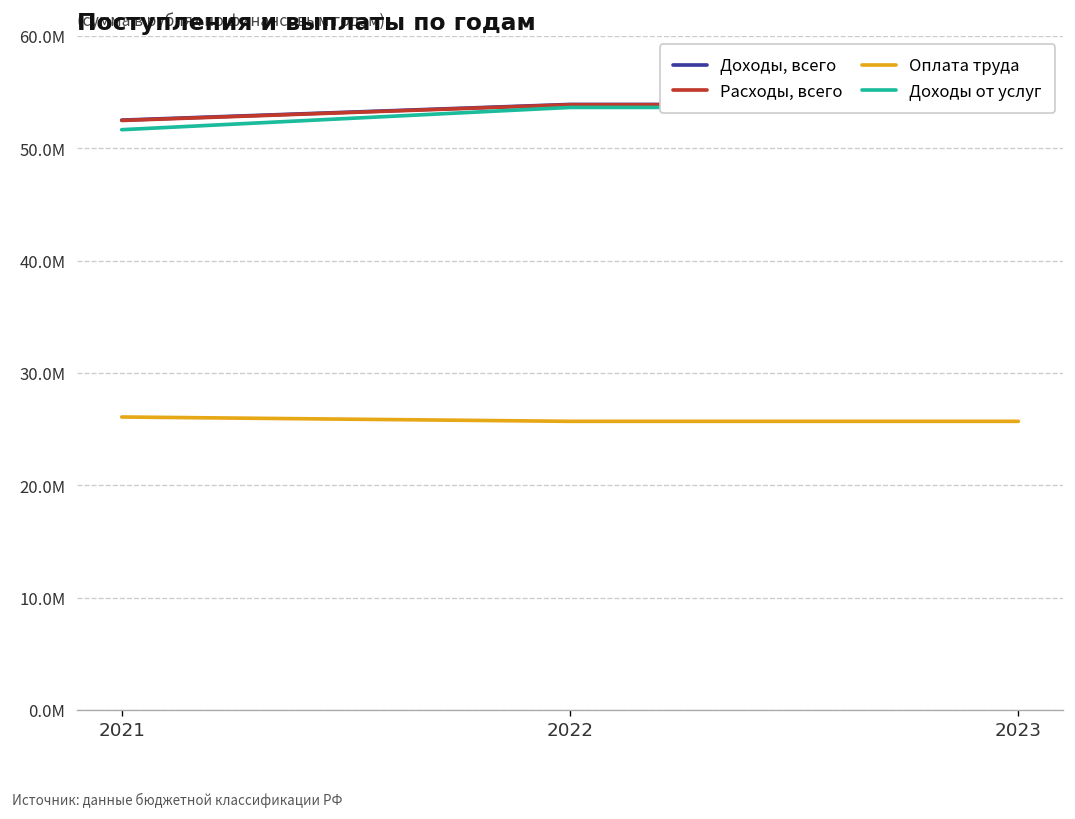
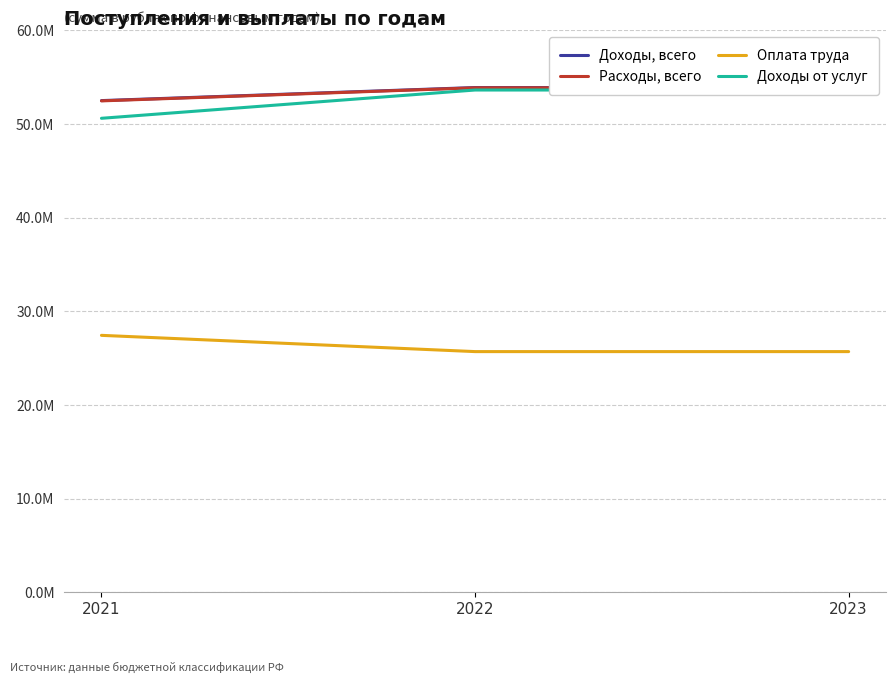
Оплата труда, 2021: 26000000 -> 27000000
Доходы от услуг, 2021: 52000000 -> 51000000
